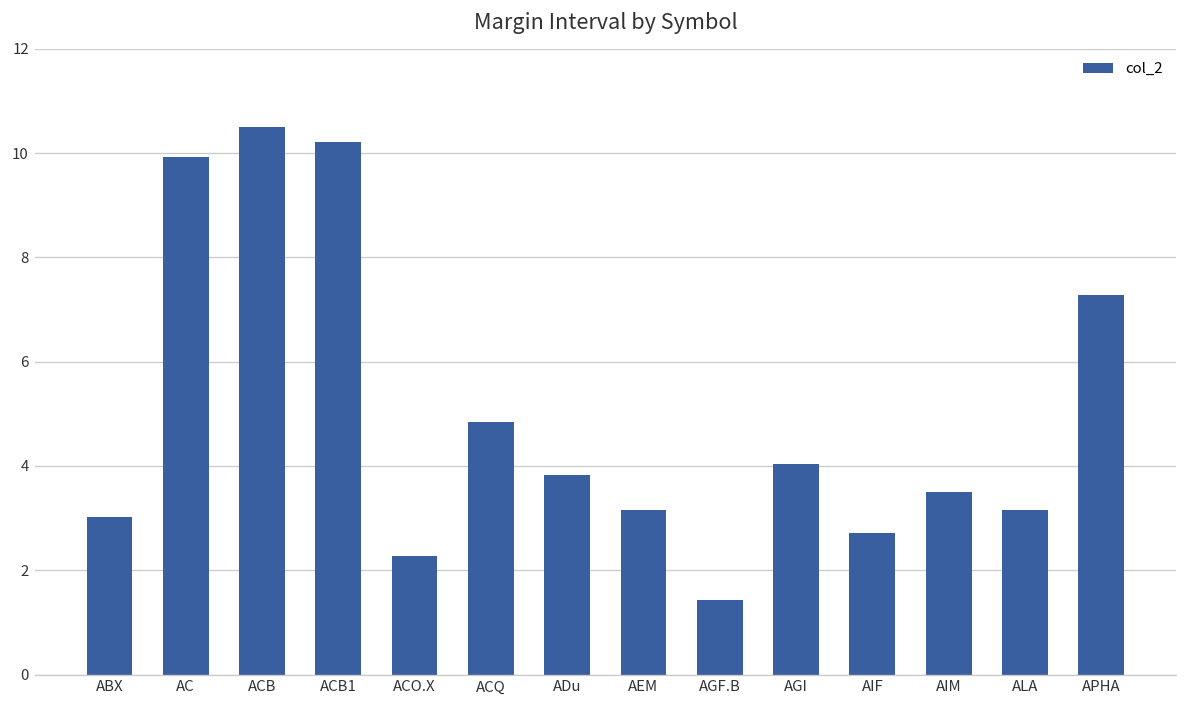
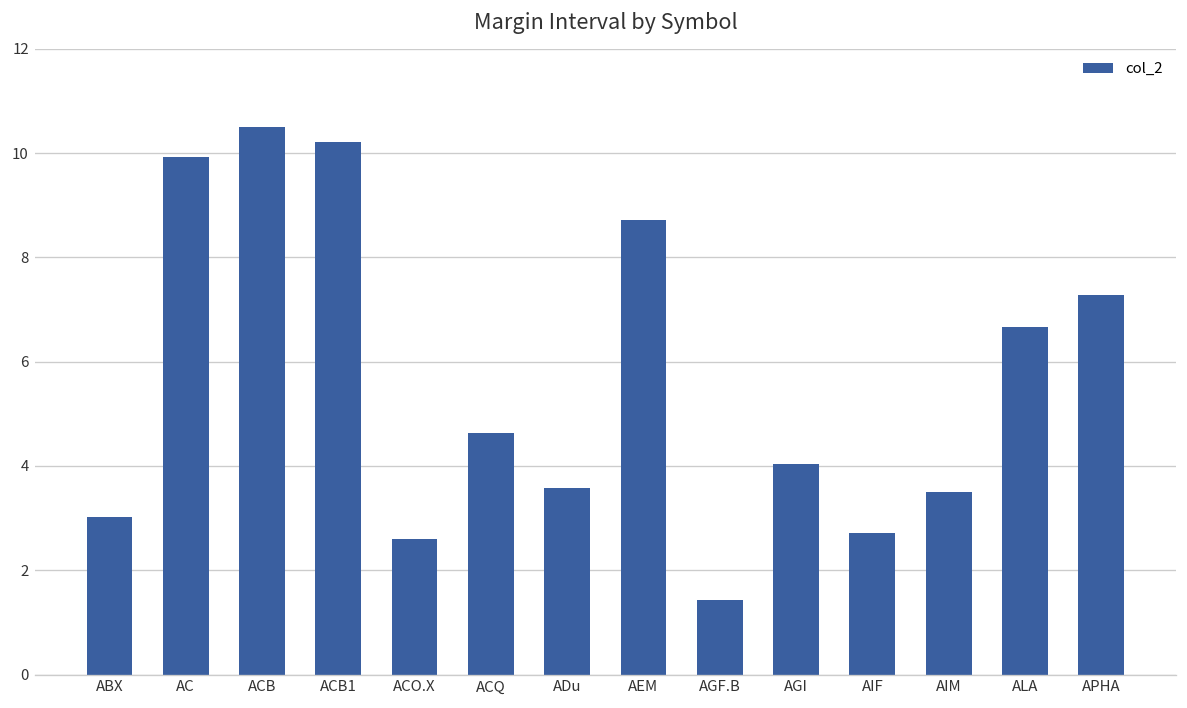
ACO.X: 2.3 -> 2.6
ACQ: 4.8 -> 4.6
ADu: 3.8 -> 3.6
AEM: 3.2 -> 8.7
ALA: 3.2 -> 6.7
